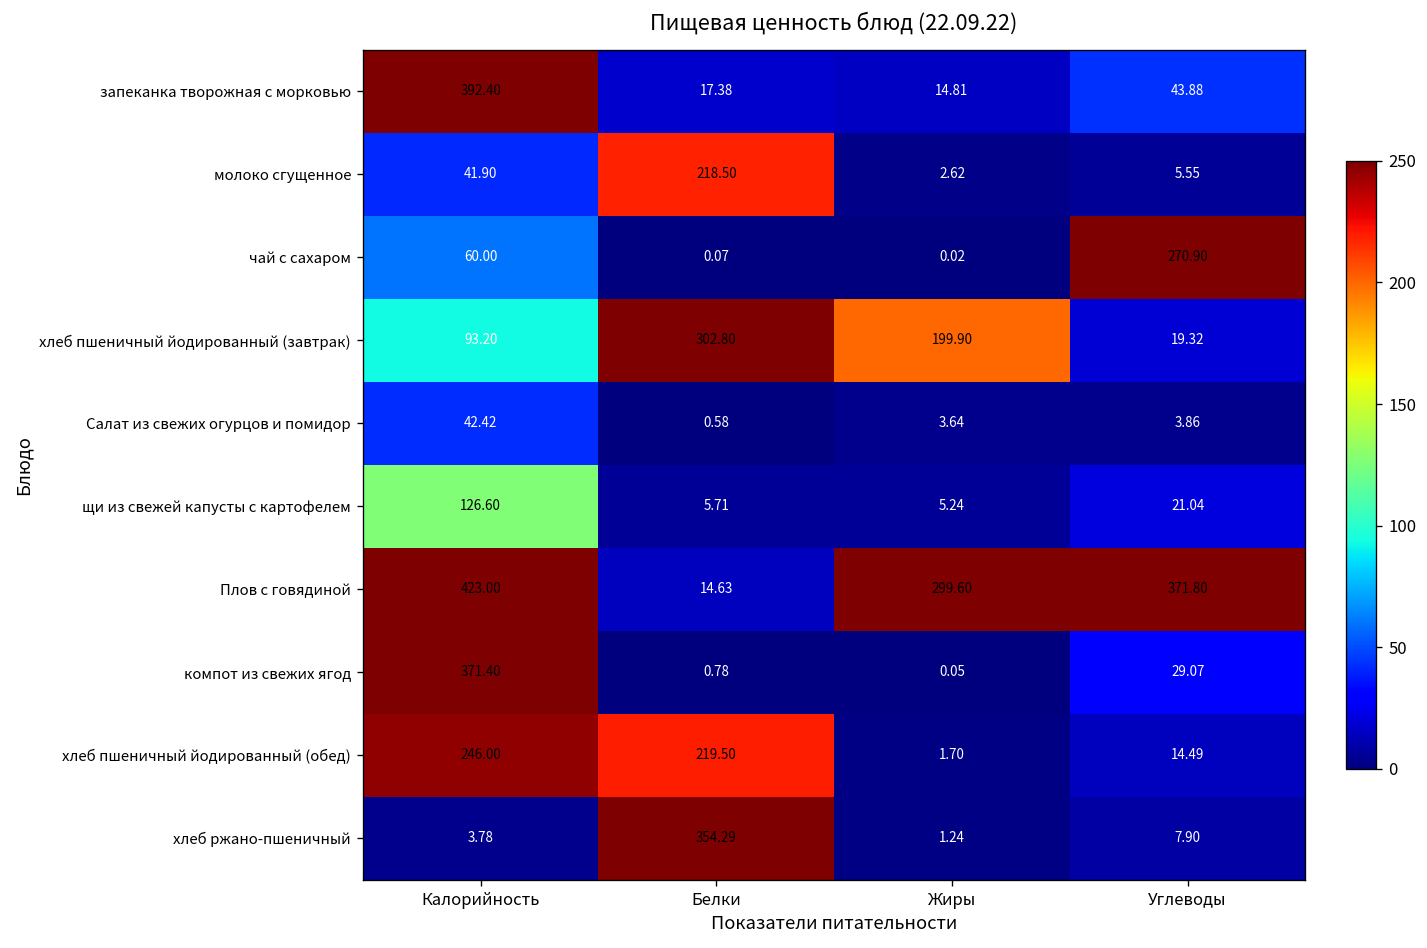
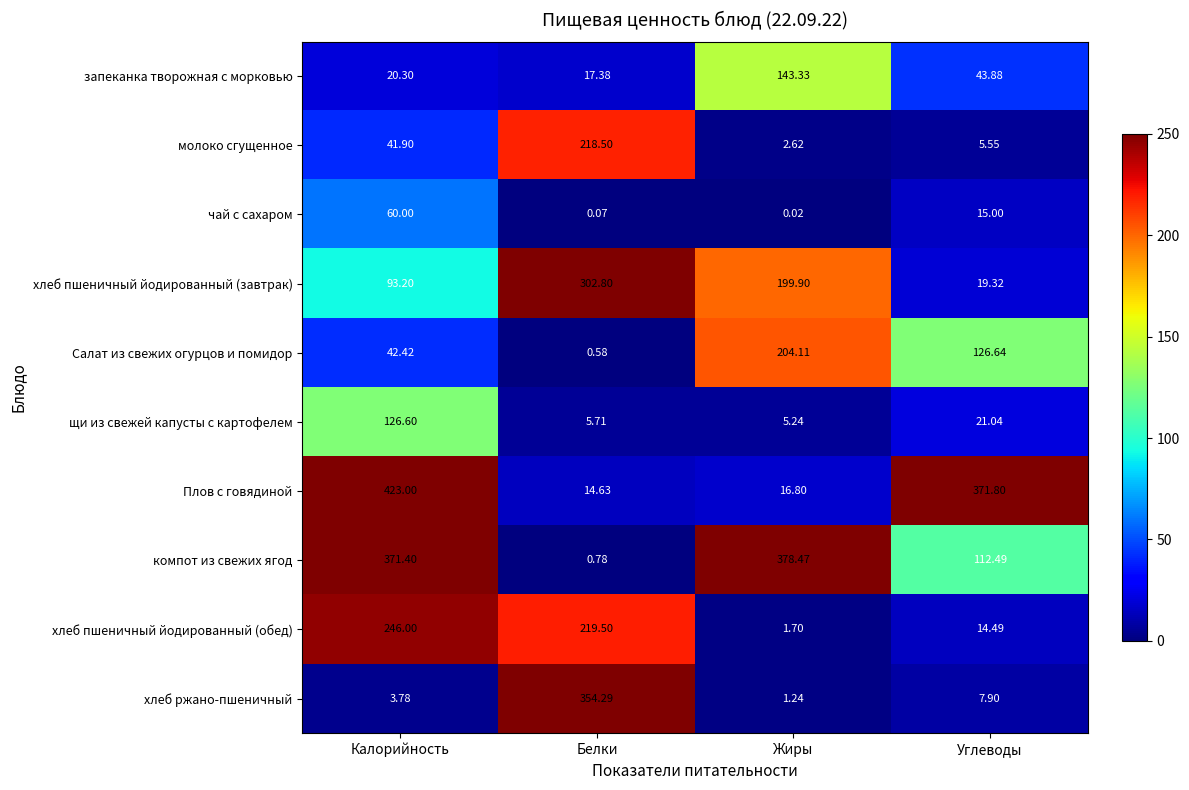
запеканка творожная с морковью, Калорийность: 392.40 -> 20.30
запеканка творожная с морковью, Жиры: 14.81 -> 143.33
чай с сахаром, Углеводы: 270.90 -> 15.00
Салат из свежих огурцов и помидор, Жиры: 3.64 -> 204.11
Салат из свежих огурцов и помидор, Углеводы: 3.86 -> 126.64
Плов с говядиной, Жиры: 299.60 -> 16.80
компот из свежих ягод, Жиры: 0.05 -> 378.47
компот из свежих ягод, Углеводы: 29.07 -> 112.49
